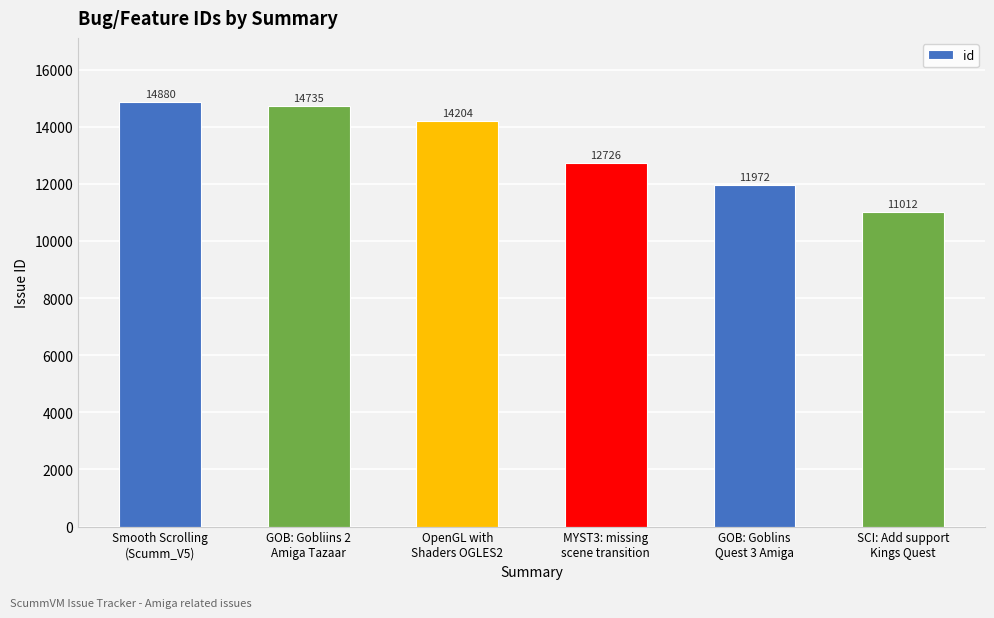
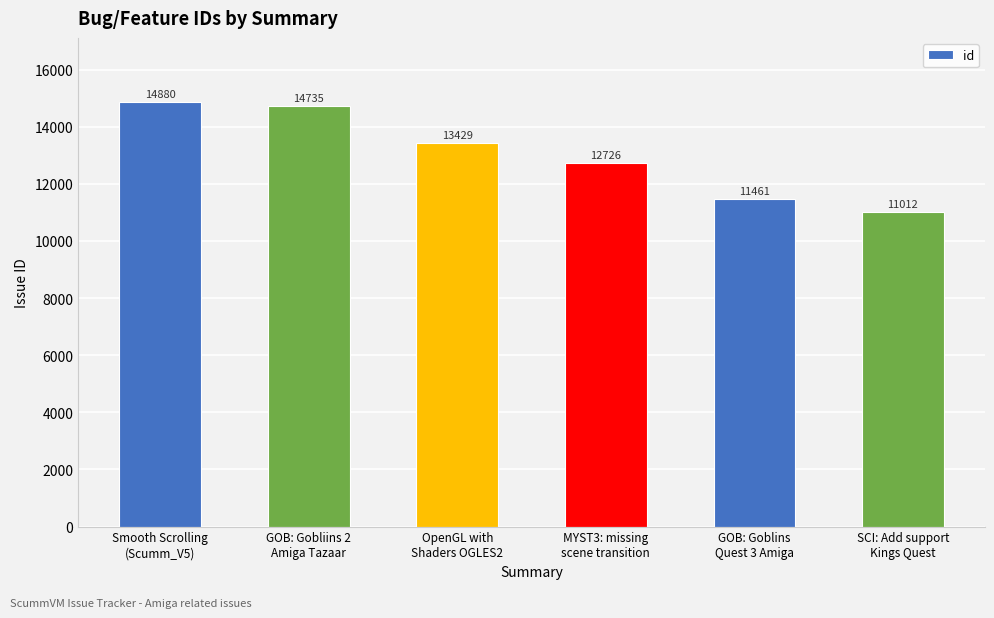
OpenGL with Shaders OGLES2: 14204 -> 13429
GOB: Goblins Quest 3 Amiga: 11972 -> 11461
